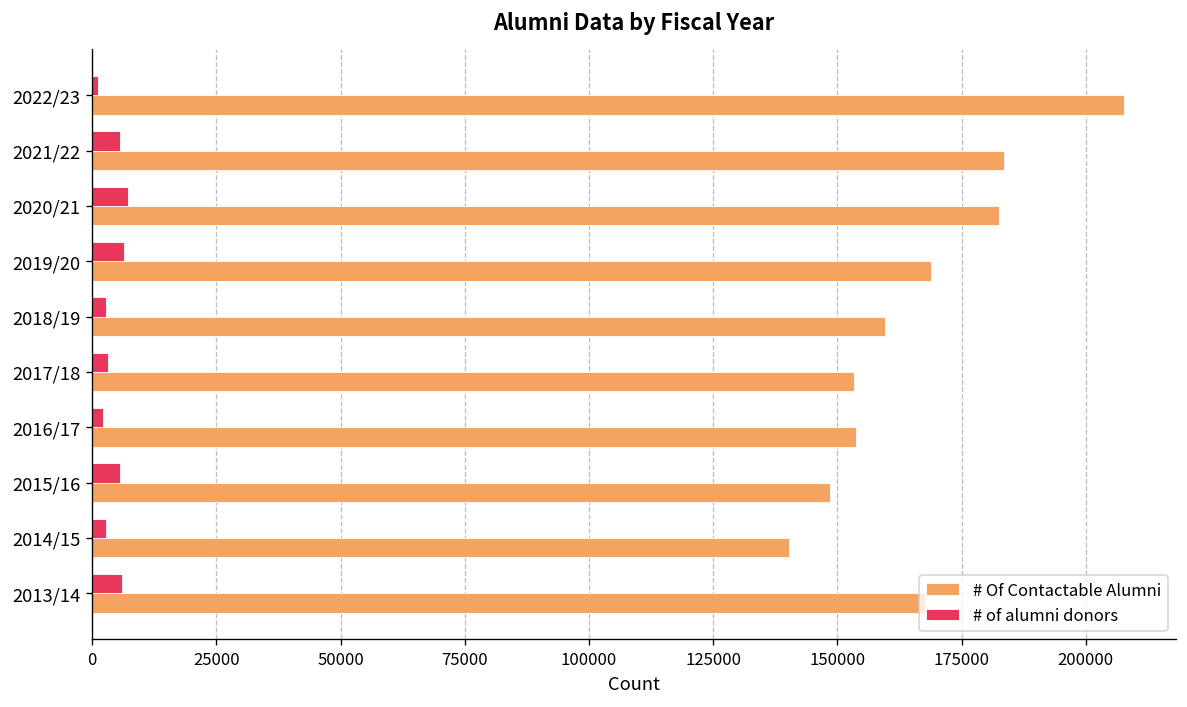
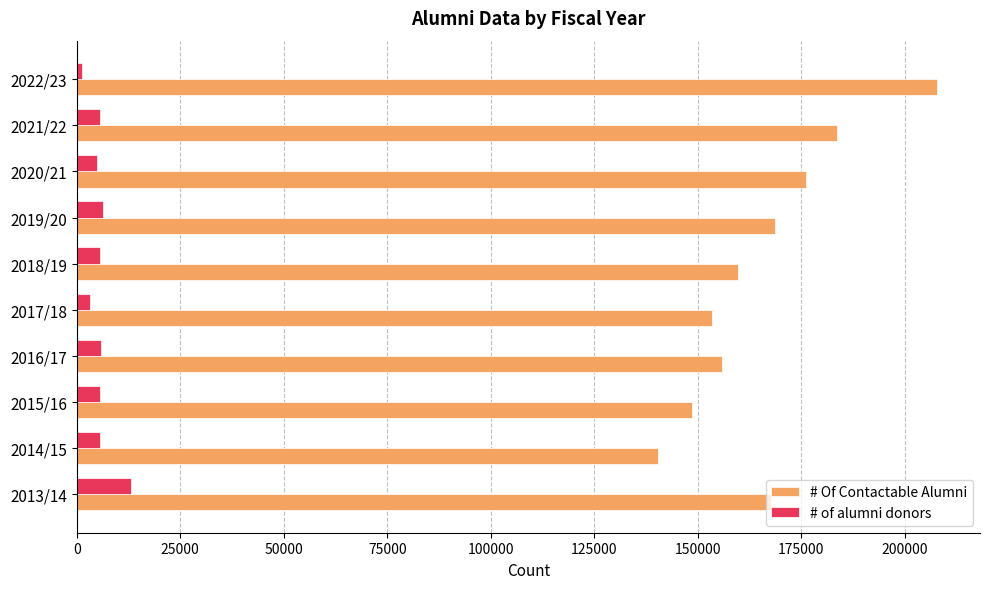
# of alumni donors, 2020/21: 7000 -> 5000
# Of Contactable Alumni, 2020/21: 182000 -> 176000
# of alumni donors, 2018/19: 3000 -> 6000
# of alumni donors, 2016/17: 2000 -> 6000
# Of Contactable Alumni, 2016/17: 154000 -> 156000
# of alumni donors, 2014/15: 3000 -> 6000
# of alumni donors, 2013/14: 6000 -> 13000
